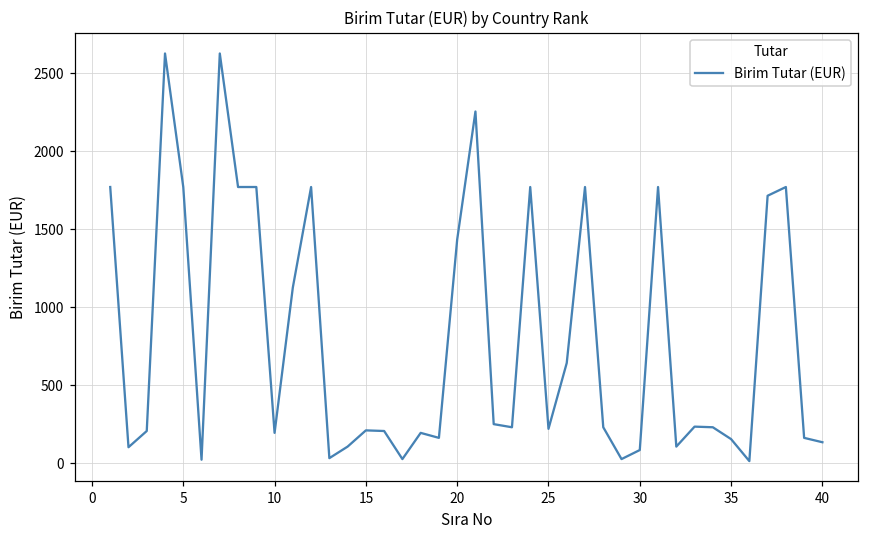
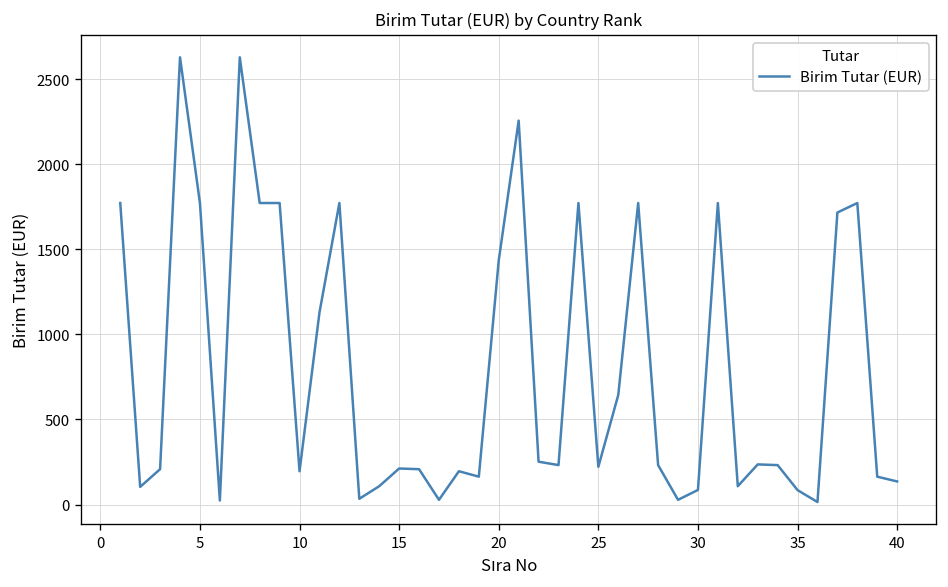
35: 160 -> 90
